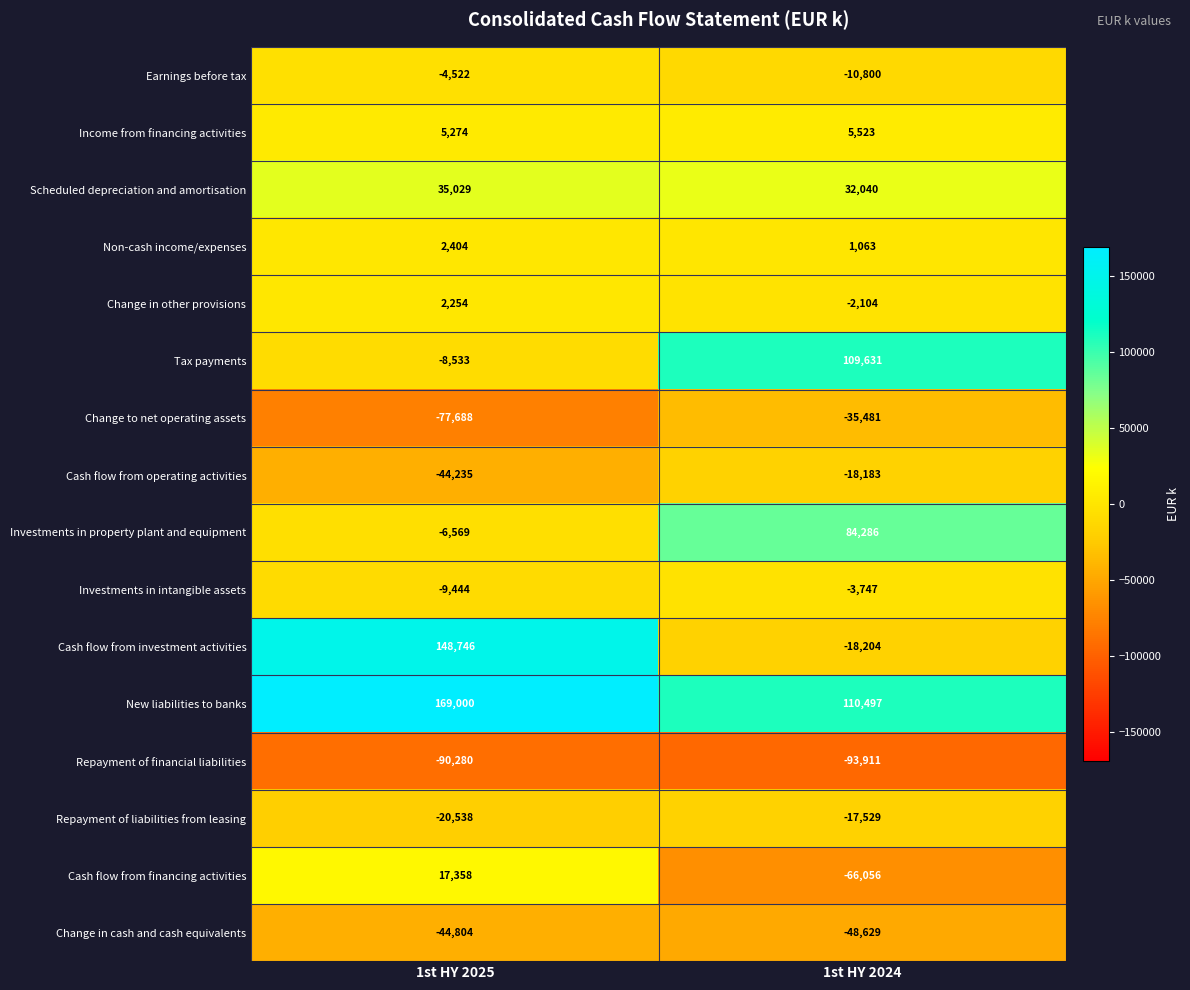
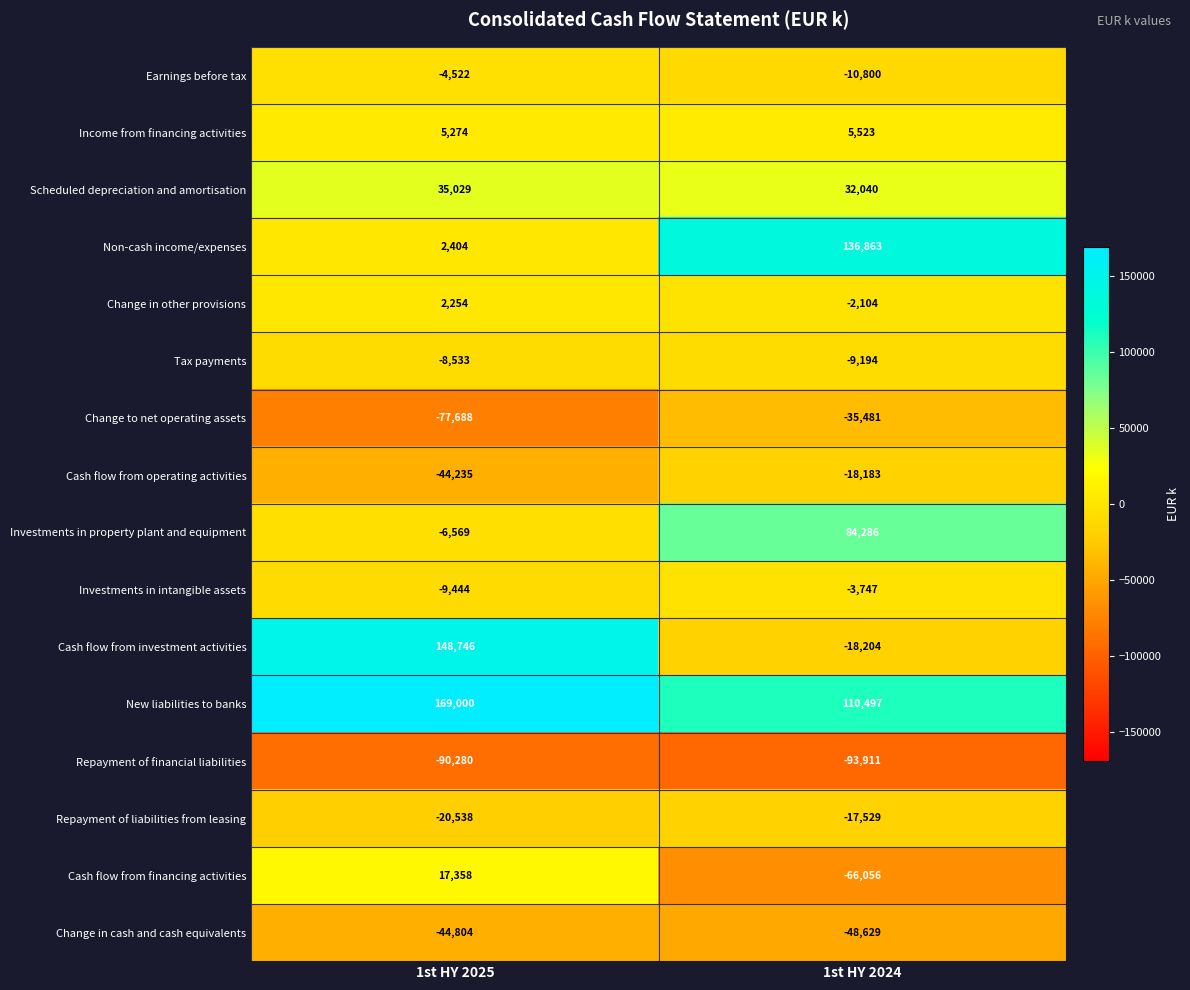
Non-cash income/expenses, 1st HY 2024: 1,063 -> 136,863
Tax payments, 1st HY 2024: 109,631 -> -9,194
